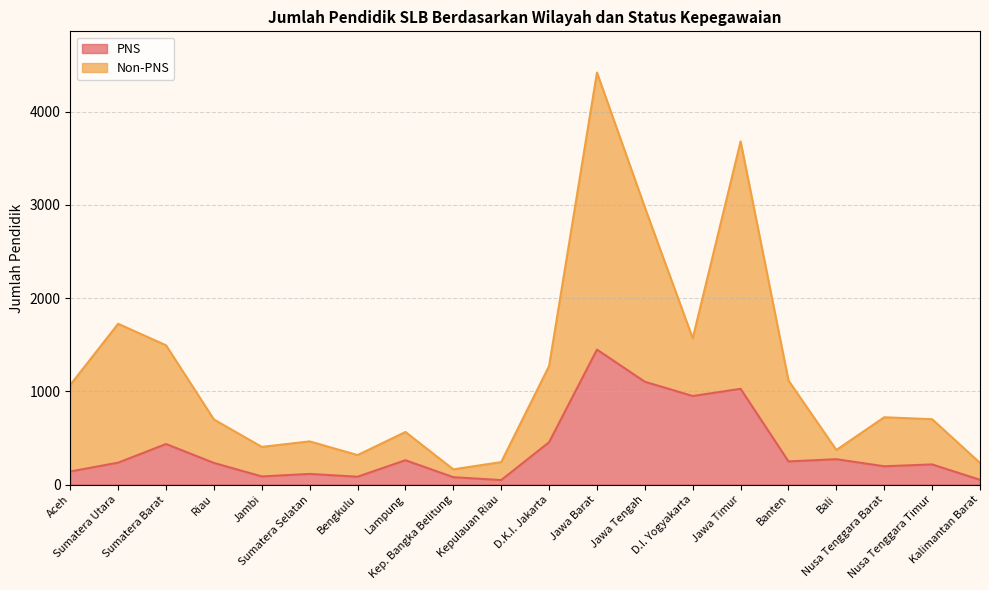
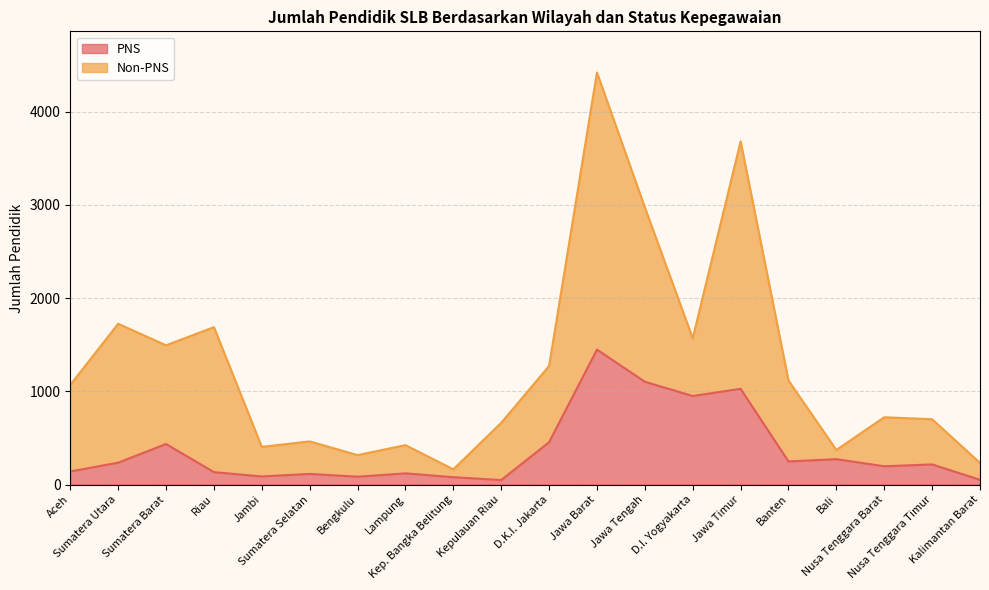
PNS, Riau: 200 -> 100
Non-PNS, Riau: 500 -> 1600
PNS, Lampung: 300 -> 100
Non-PNS, Kepulauan Riau: 200 -> 600
